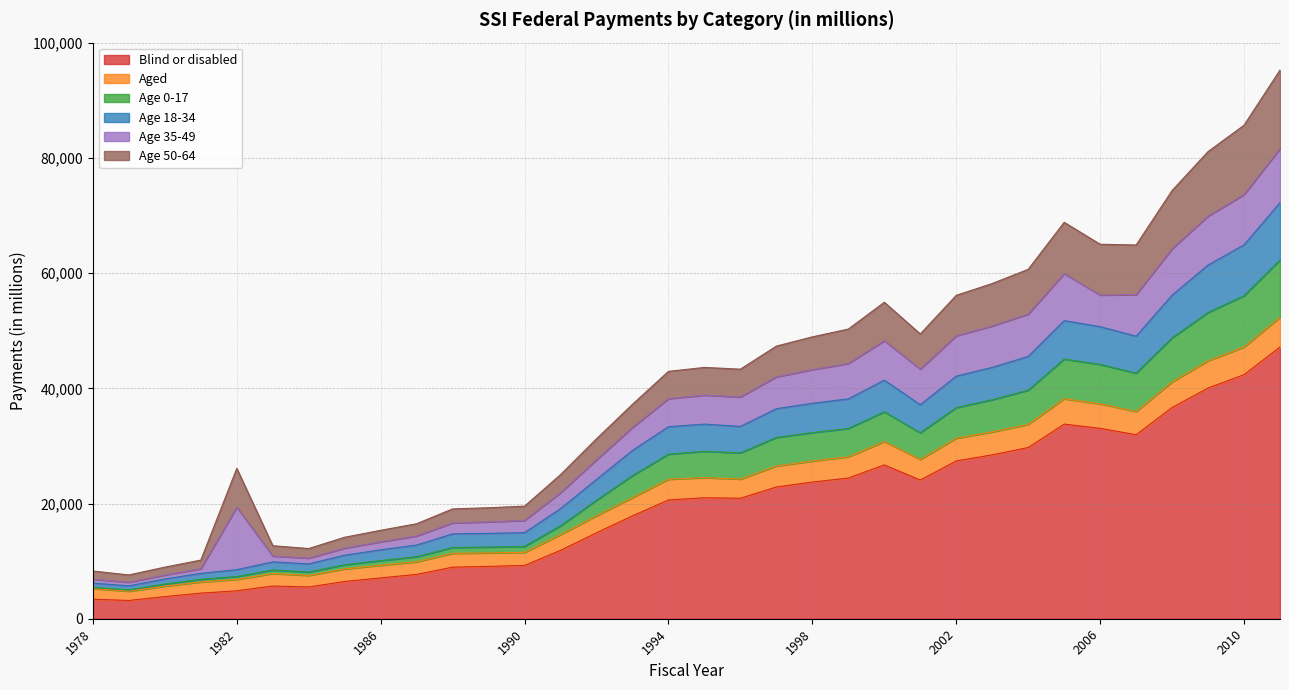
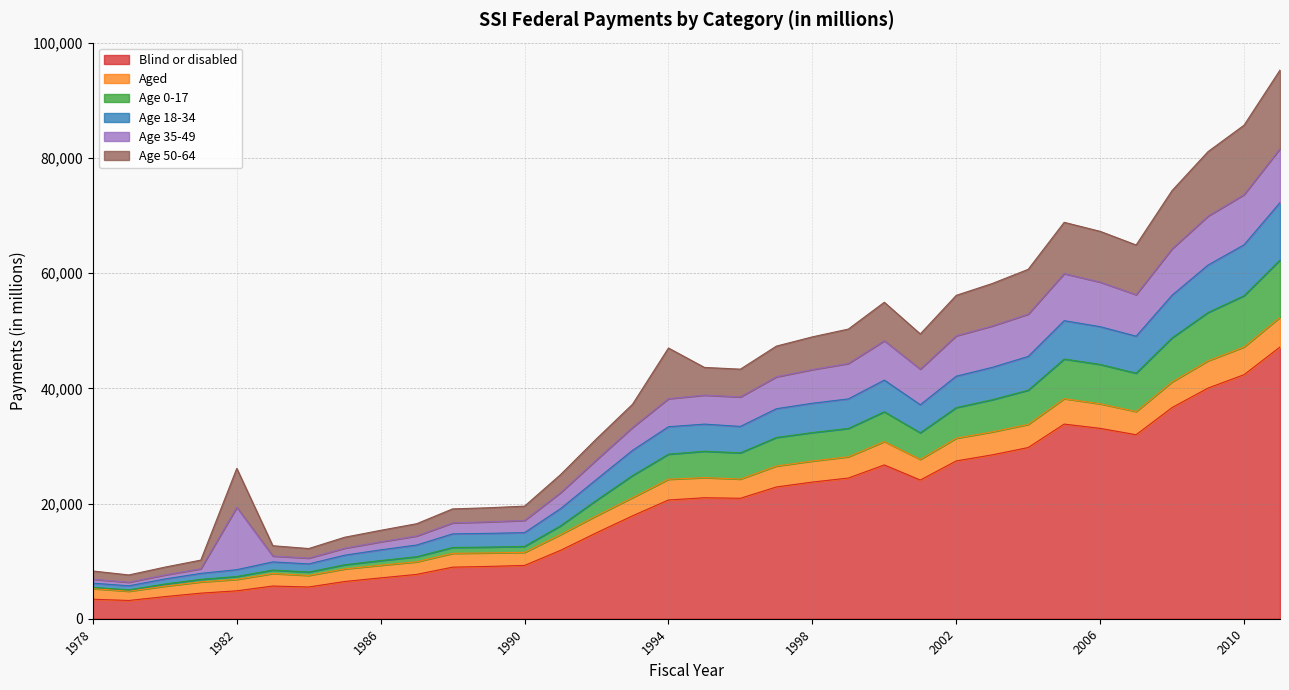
Age 50-64, 1994: 5,000 -> 9,000
Age 35-49, 2006: 5,000 -> 8,000
